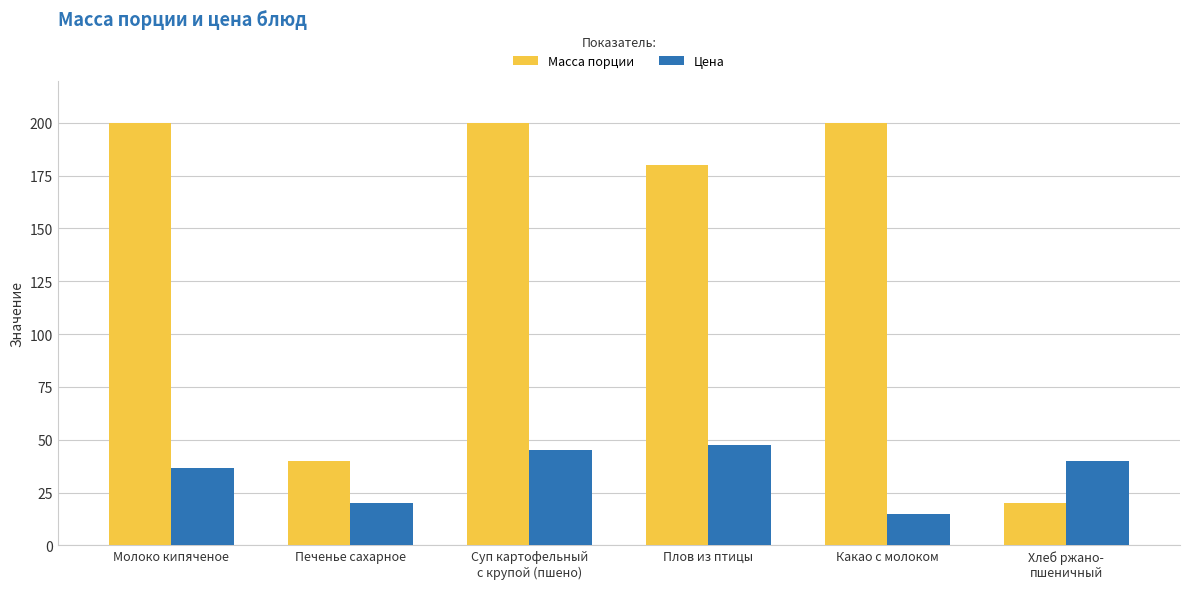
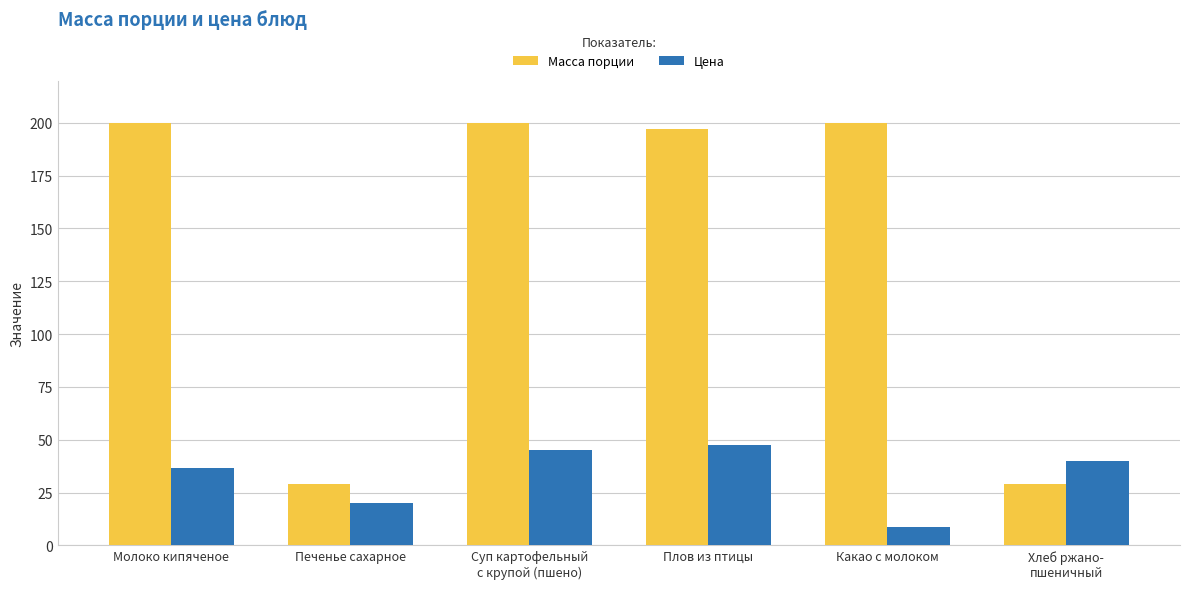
Масса порции, Печенье сахарное: 40 -> 29
Масса порции, Плов из птицы: 180 -> 197
Цена, Какао с молоком: 15 -> 9
Масса порции, Хлеб ржано- пшеничный: 20 -> 29
